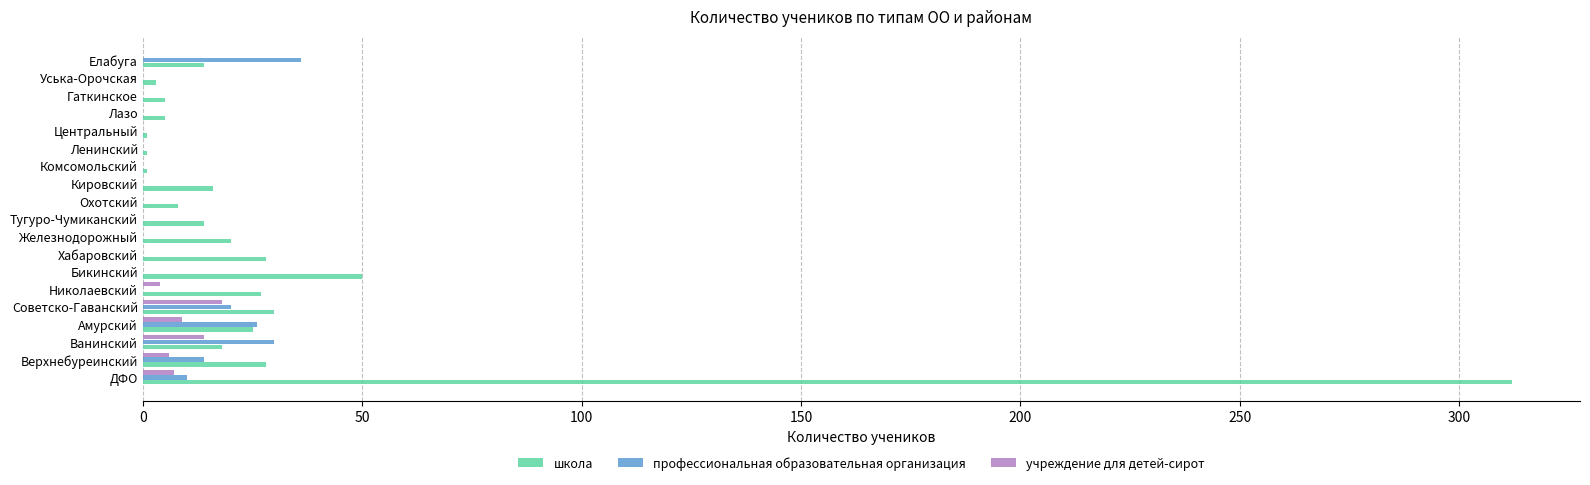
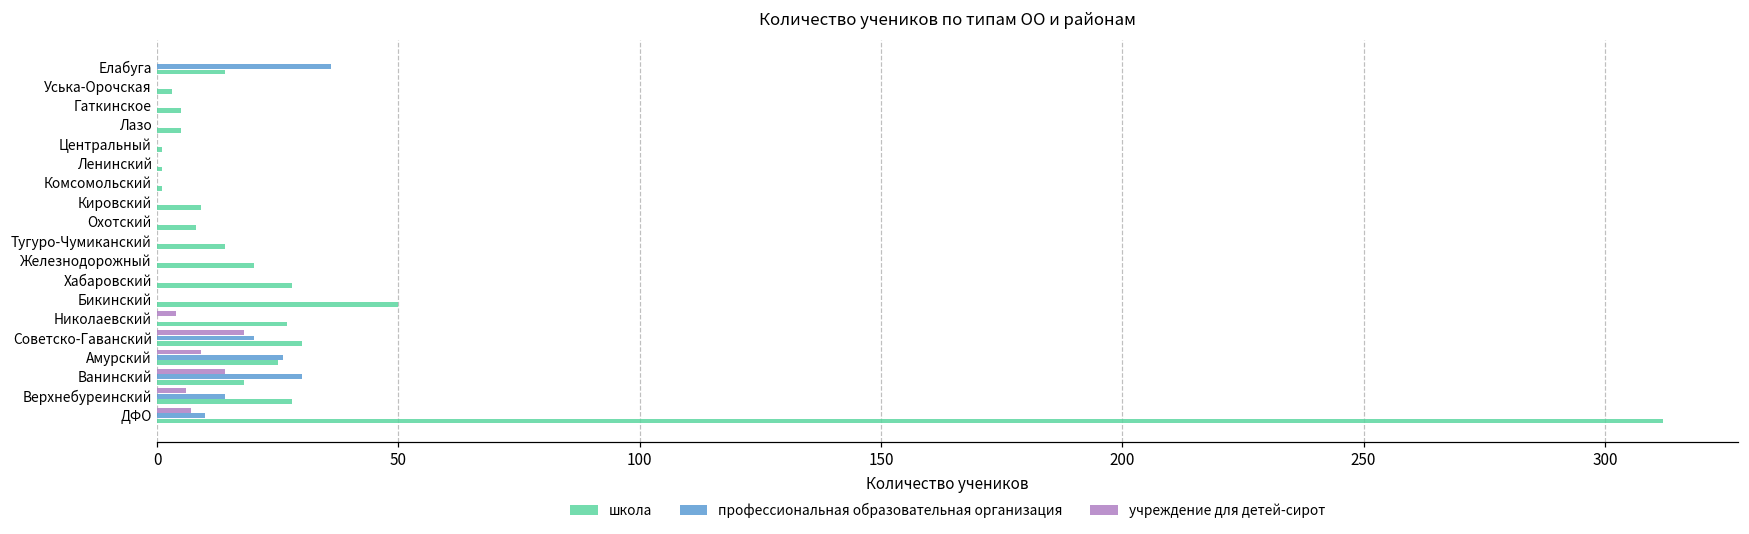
школа, Кировский: 16 -> 9
